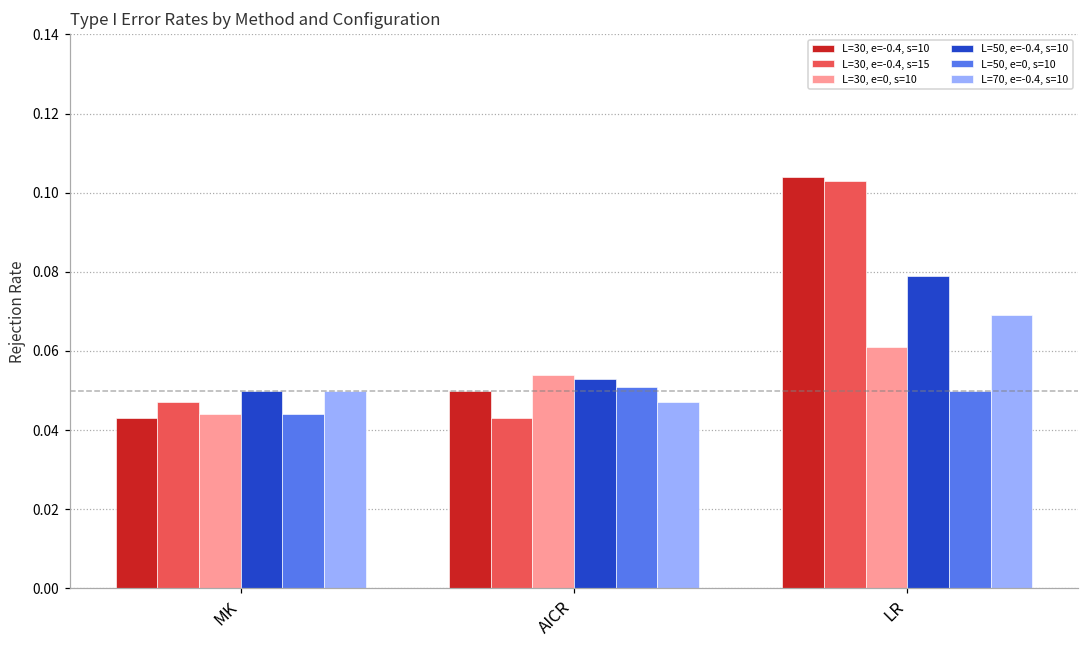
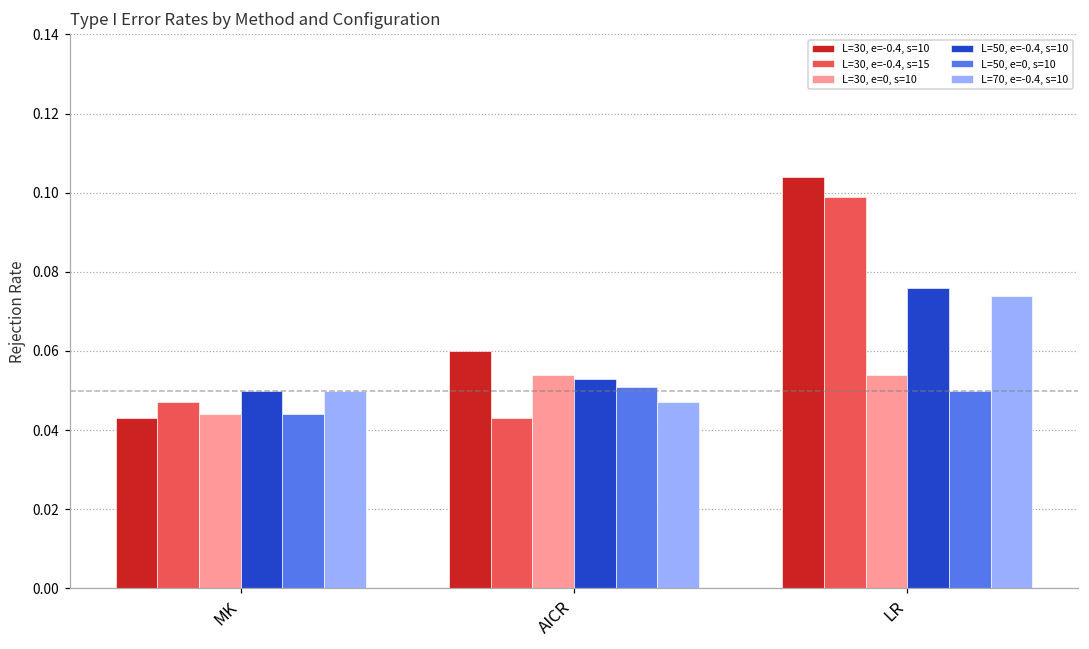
L=30, e=-0.4, s=10, AICR: 0.05 -> 0.06
L=30, e=-0.4, s=15, LR: 0.103 -> 0.099
L=30, e=0, s=10, LR: 0.061 -> 0.054
L=50, e=-0.4, s=10, LR: 0.079 -> 0.076
L=70, e=-0.4, s=10, LR: 0.069 -> 0.074
